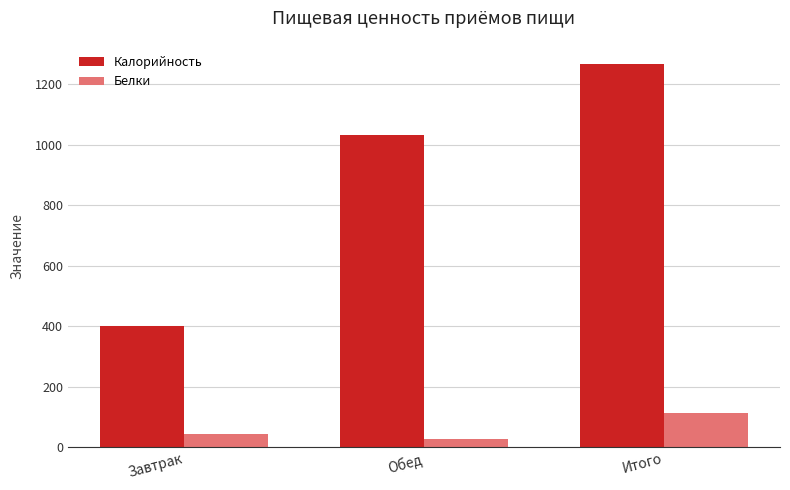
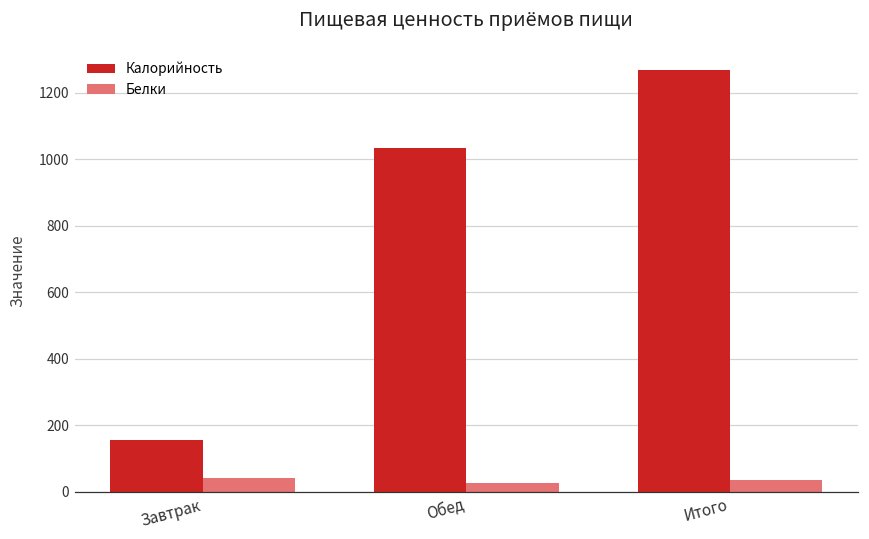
Калорийность, Завтрак: 400 -> 160
Белки, Итого: 110 -> 40
